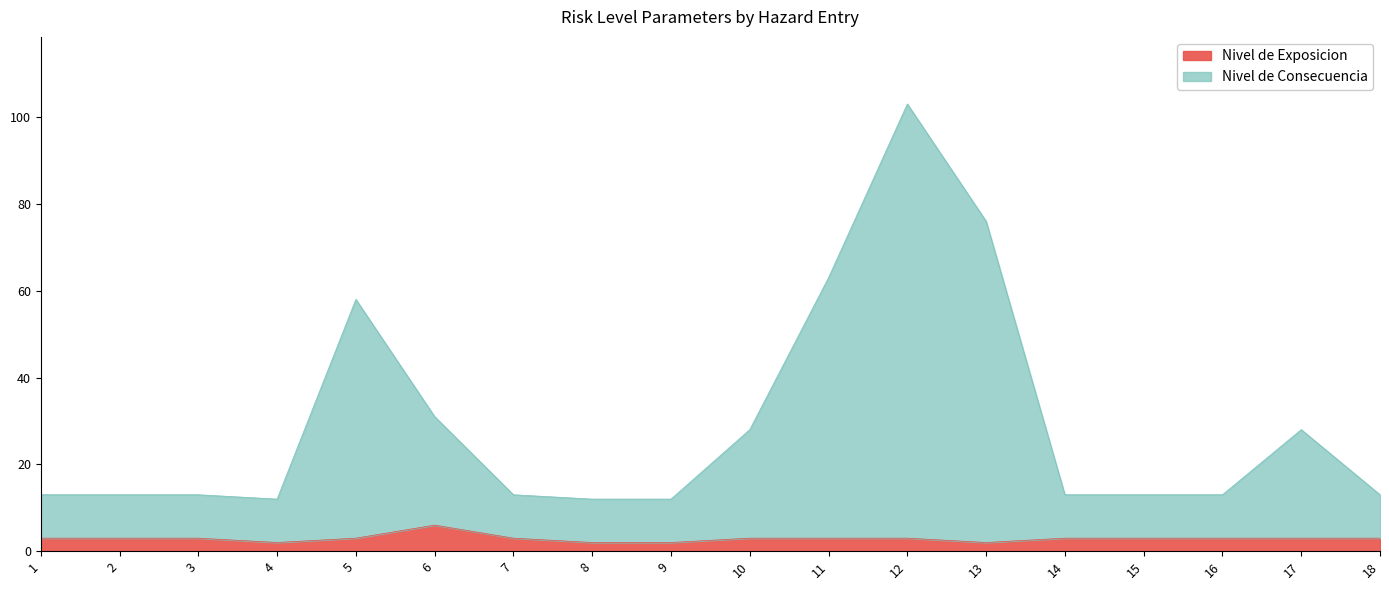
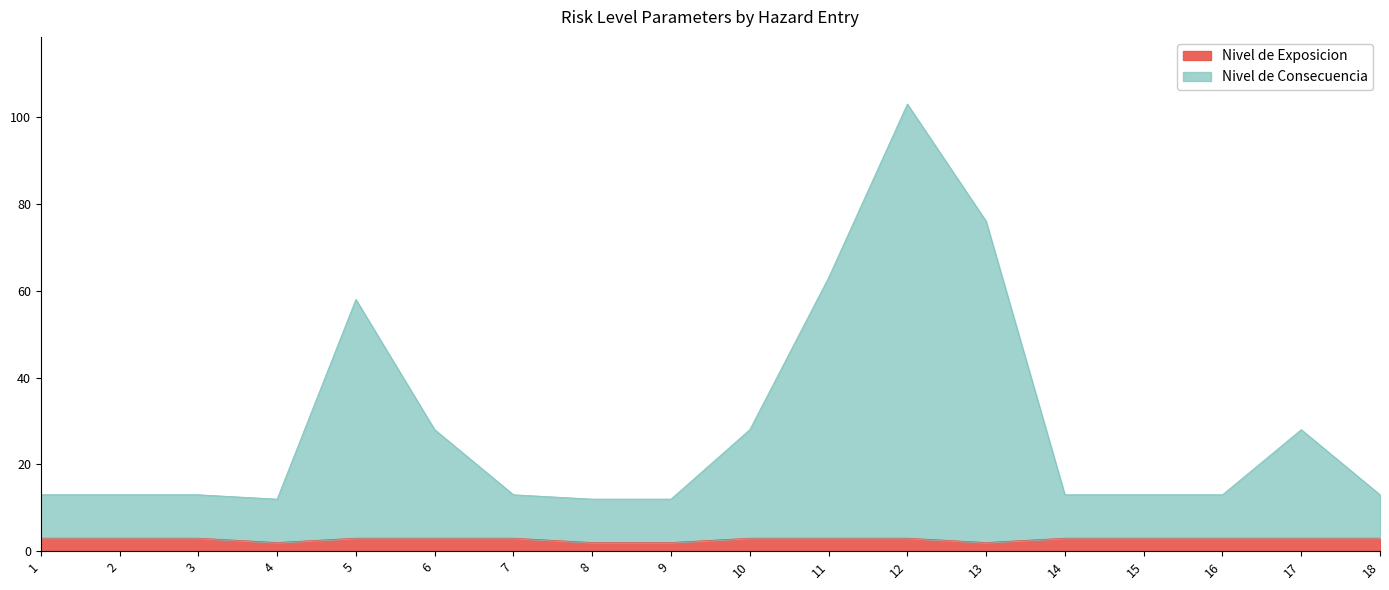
Nivel de Exposicion, 6: 6 -> 3
